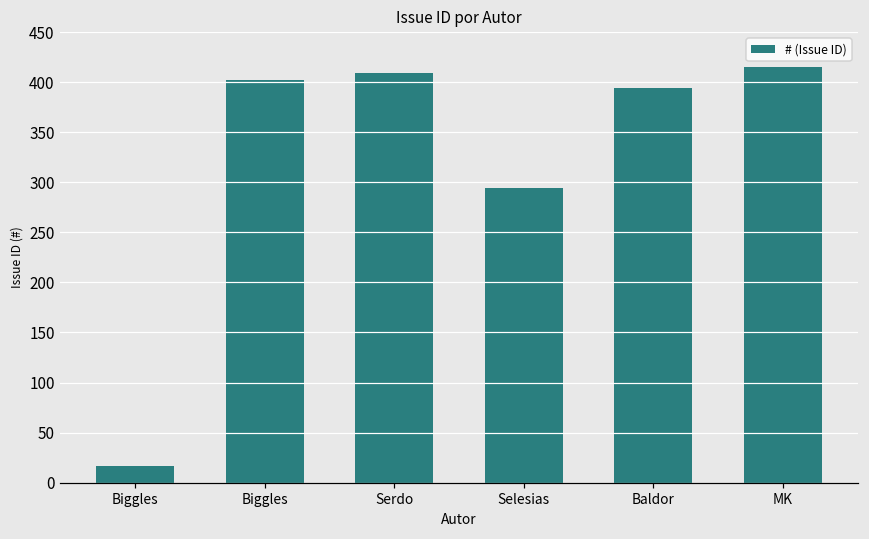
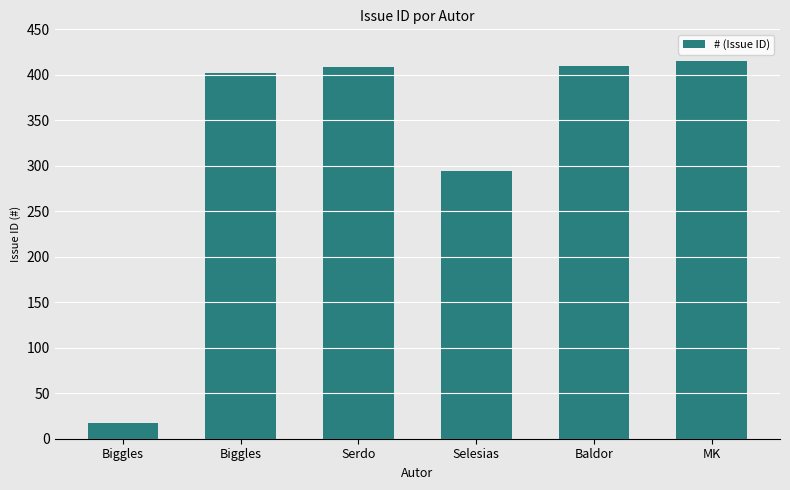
Baldor: 390 -> 410
